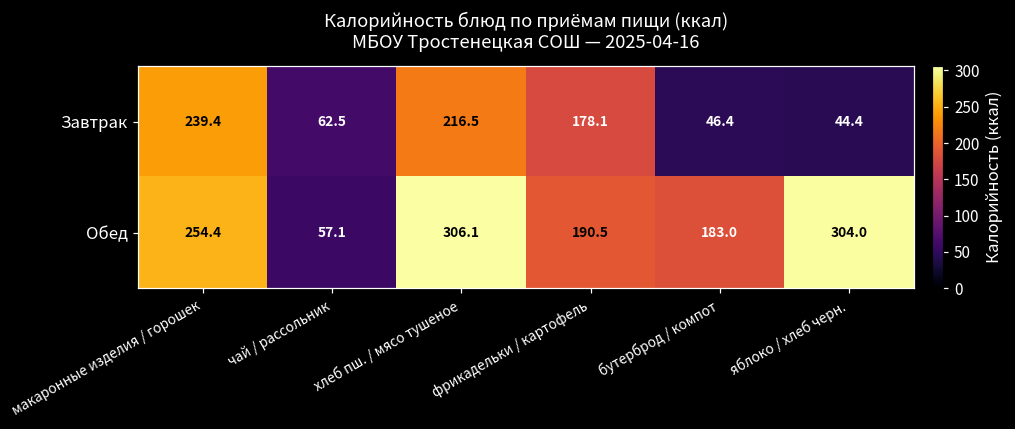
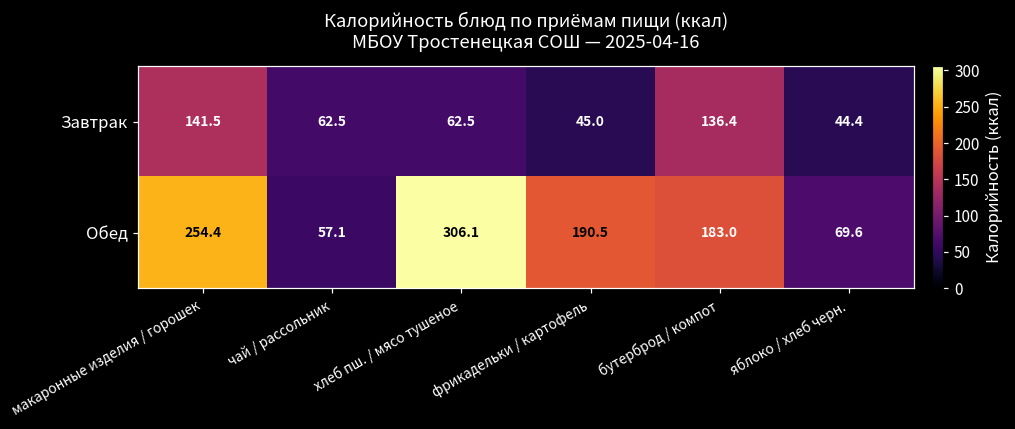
Завтрак, макаронные изделия / горошек: 239.4 -> 141.5
Завтрак, хлеб пш. / мясо тушеное: 216.5 -> 62.5
Завтрак, фрикадельки / картофель: 178.1 -> 45.0
Завтрак, бутерброд / компот: 46.4 -> 136.4
Обед, яблоко / хлеб черн.: 304.0 -> 69.6
